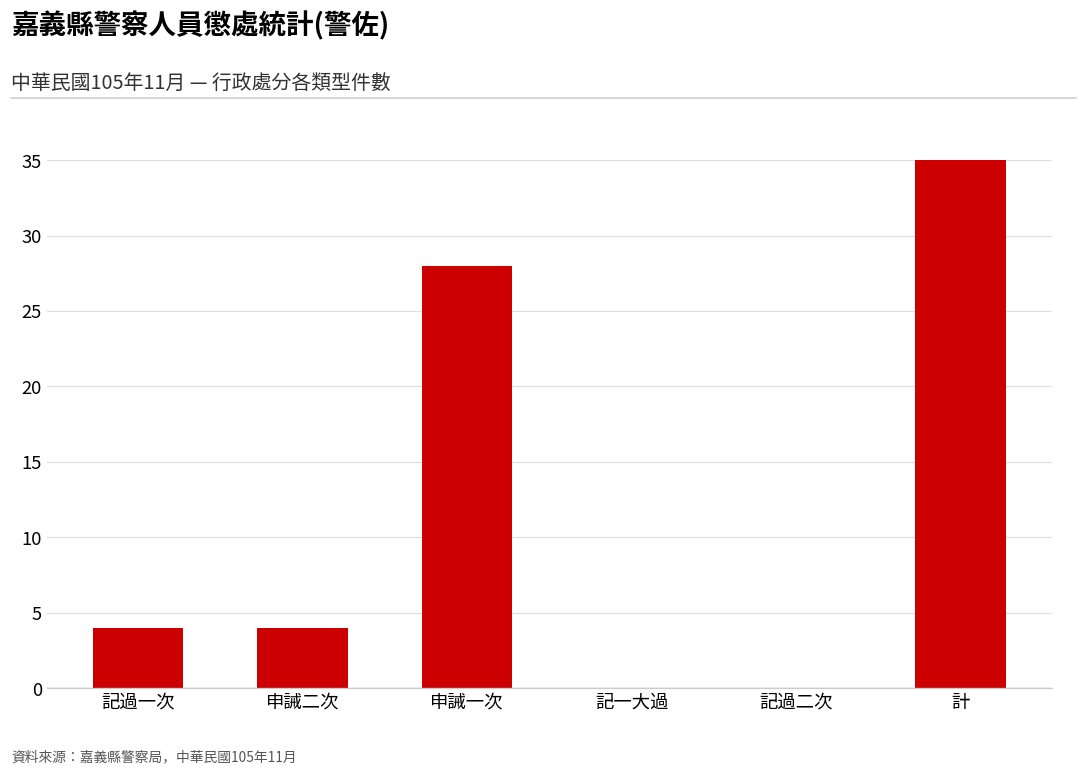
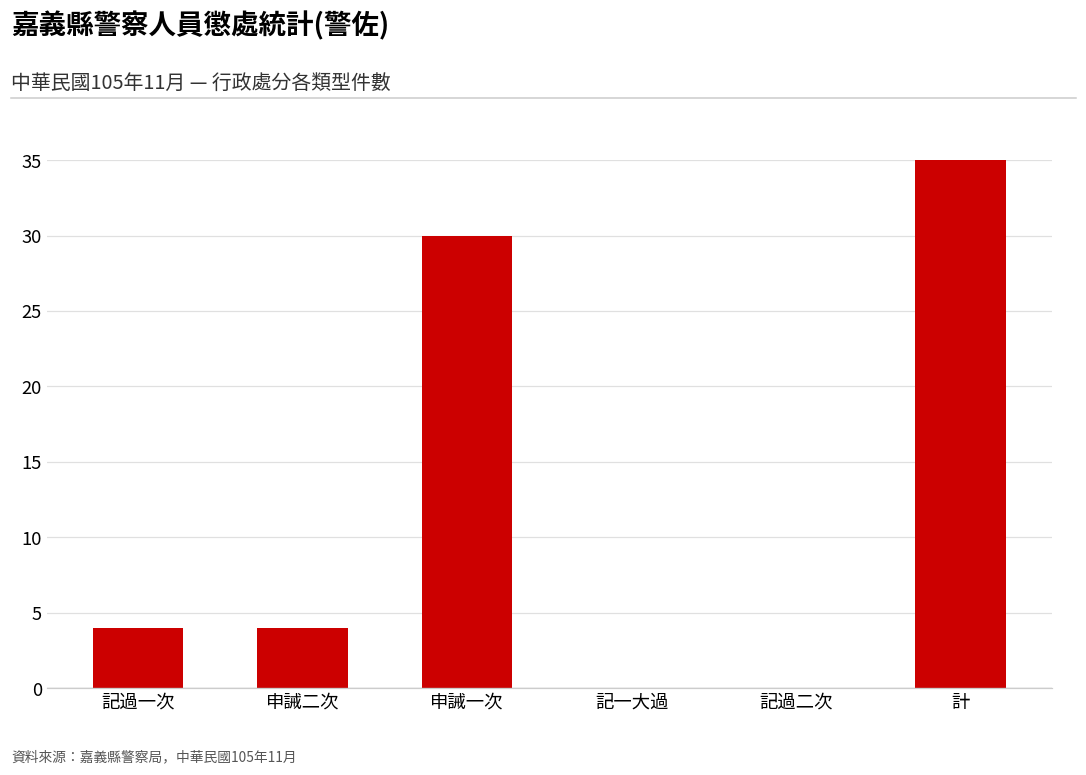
申誡一次: 28 -> 30
